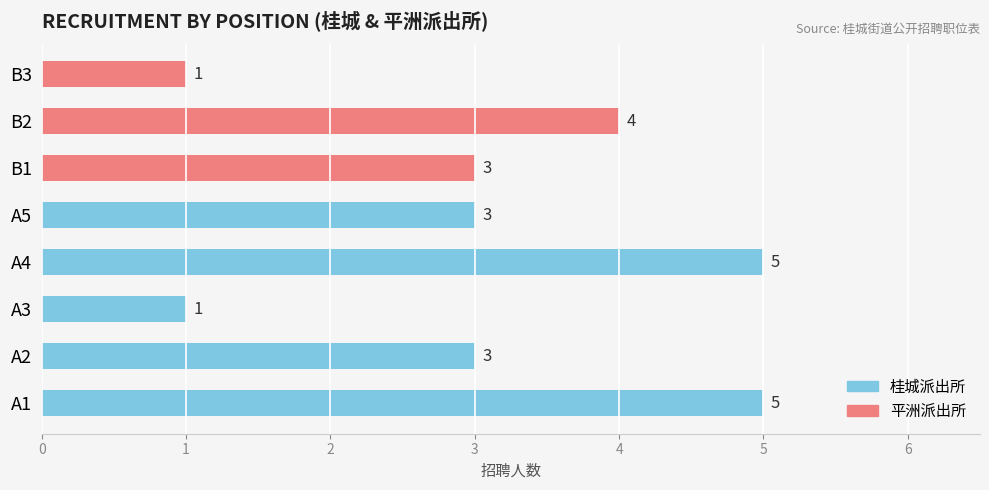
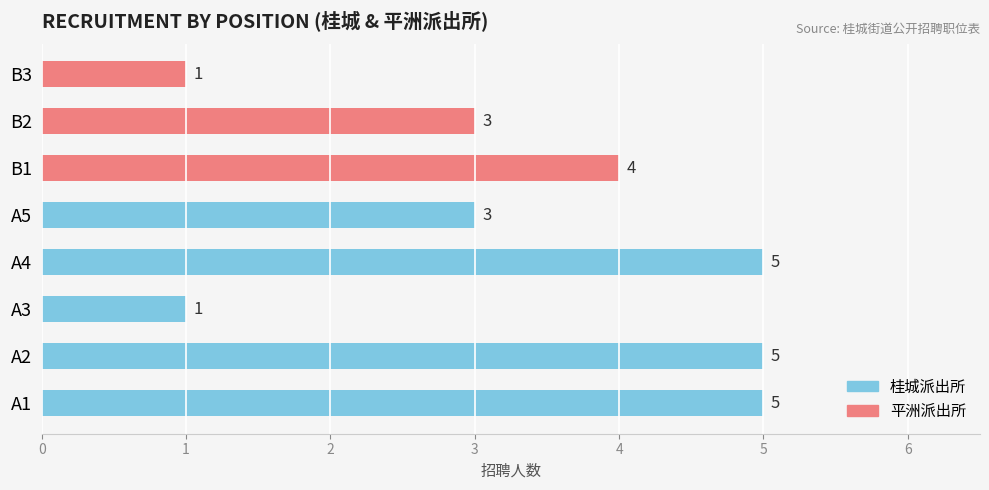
B2: 4 -> 3
B1: 3 -> 4
A2: 3 -> 5
